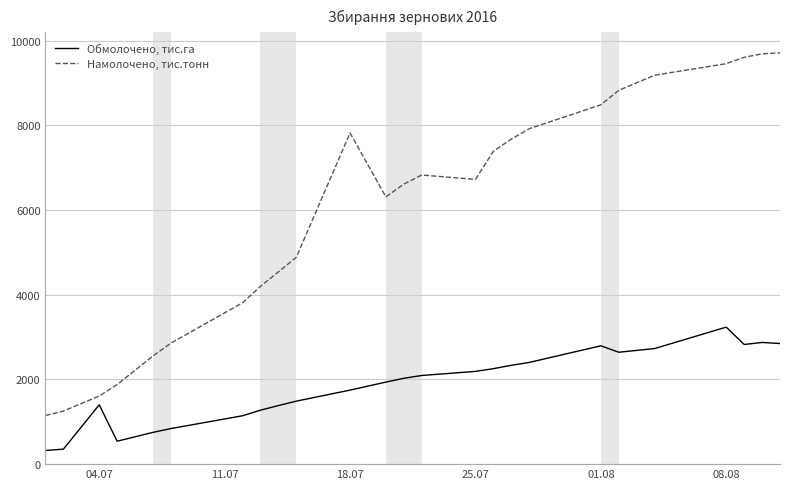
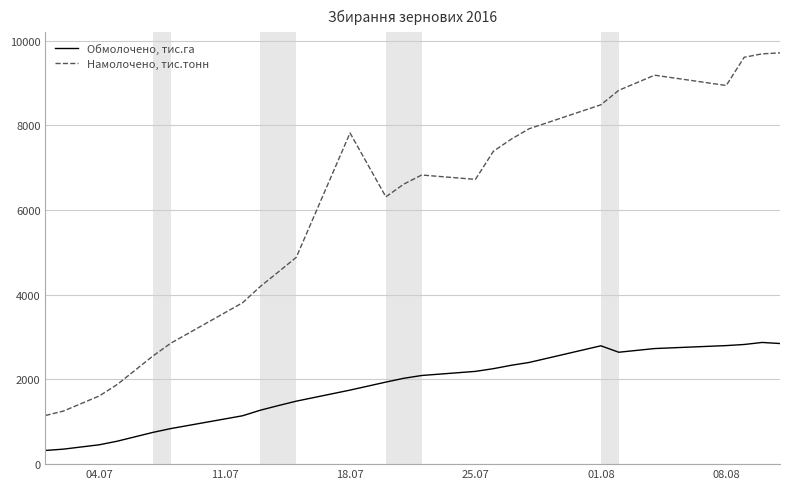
Обмолочено, тис.га, 04.07: 1400 -> 500
Обмолочено, тис.га, 08.08: 3200 -> 2800
Намолочено, тис.тонн, 08.08: 9500 -> 8900
